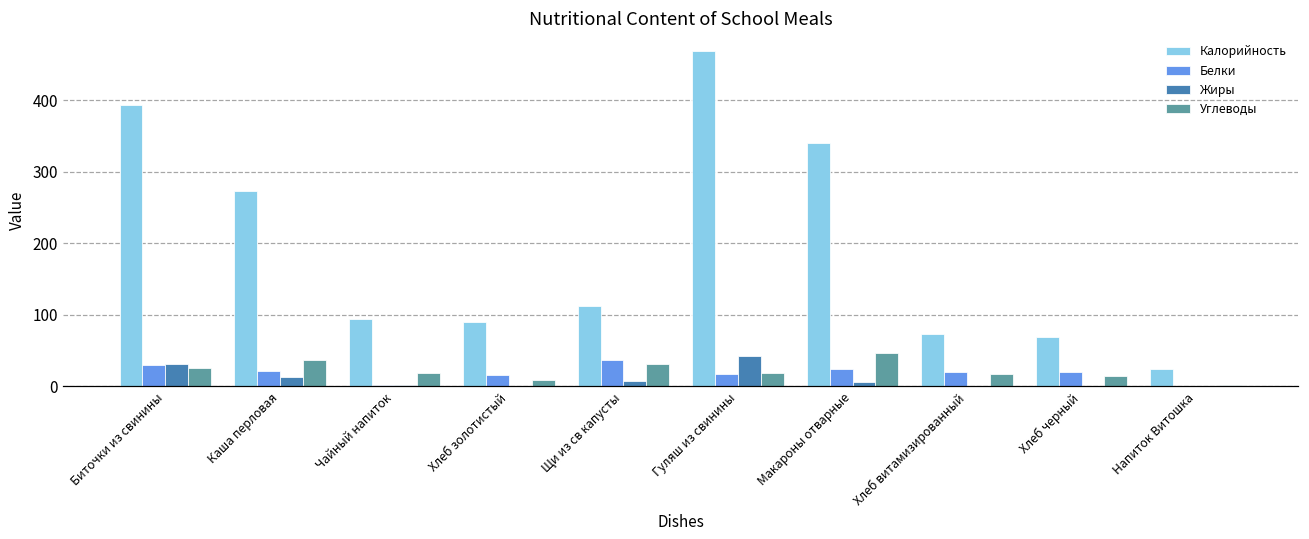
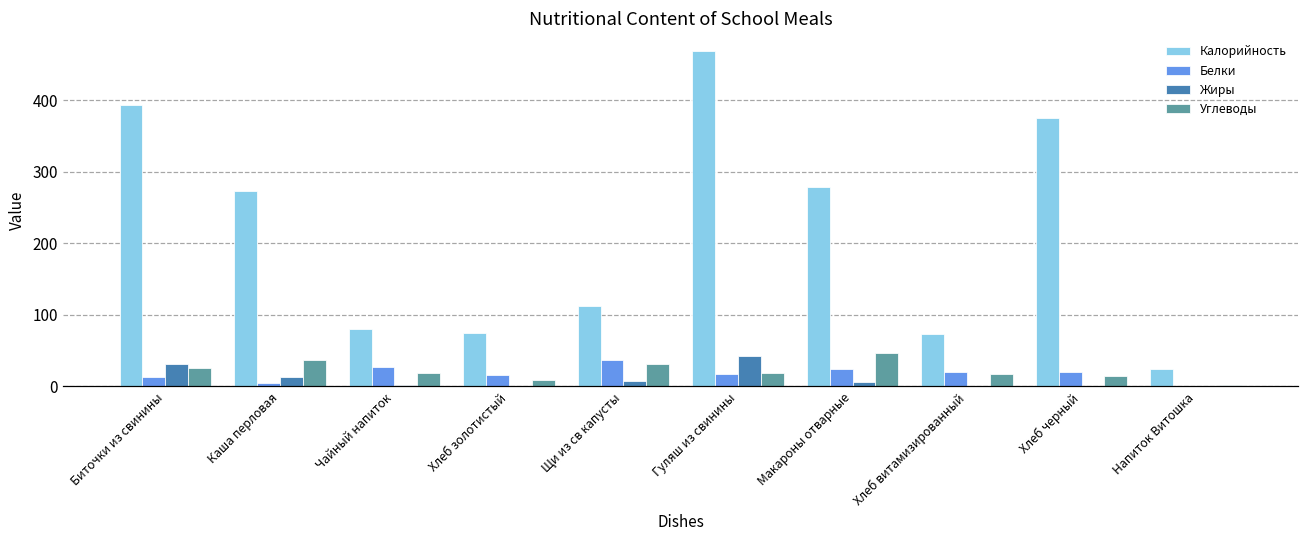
Белки, Биточки из свинины: 30 -> 10
Белки, Каша перловая: 20 -> 0
Калорийность, Чайный напиток: 90 -> 80
Белки, Чайный напиток: 0 -> 30
Калорийность, Хлеб золотистый: 90 -> 70
Калорийность, Макароны отварные: 340 -> 280
Калорийность, Хлеб черный: 70 -> 380
